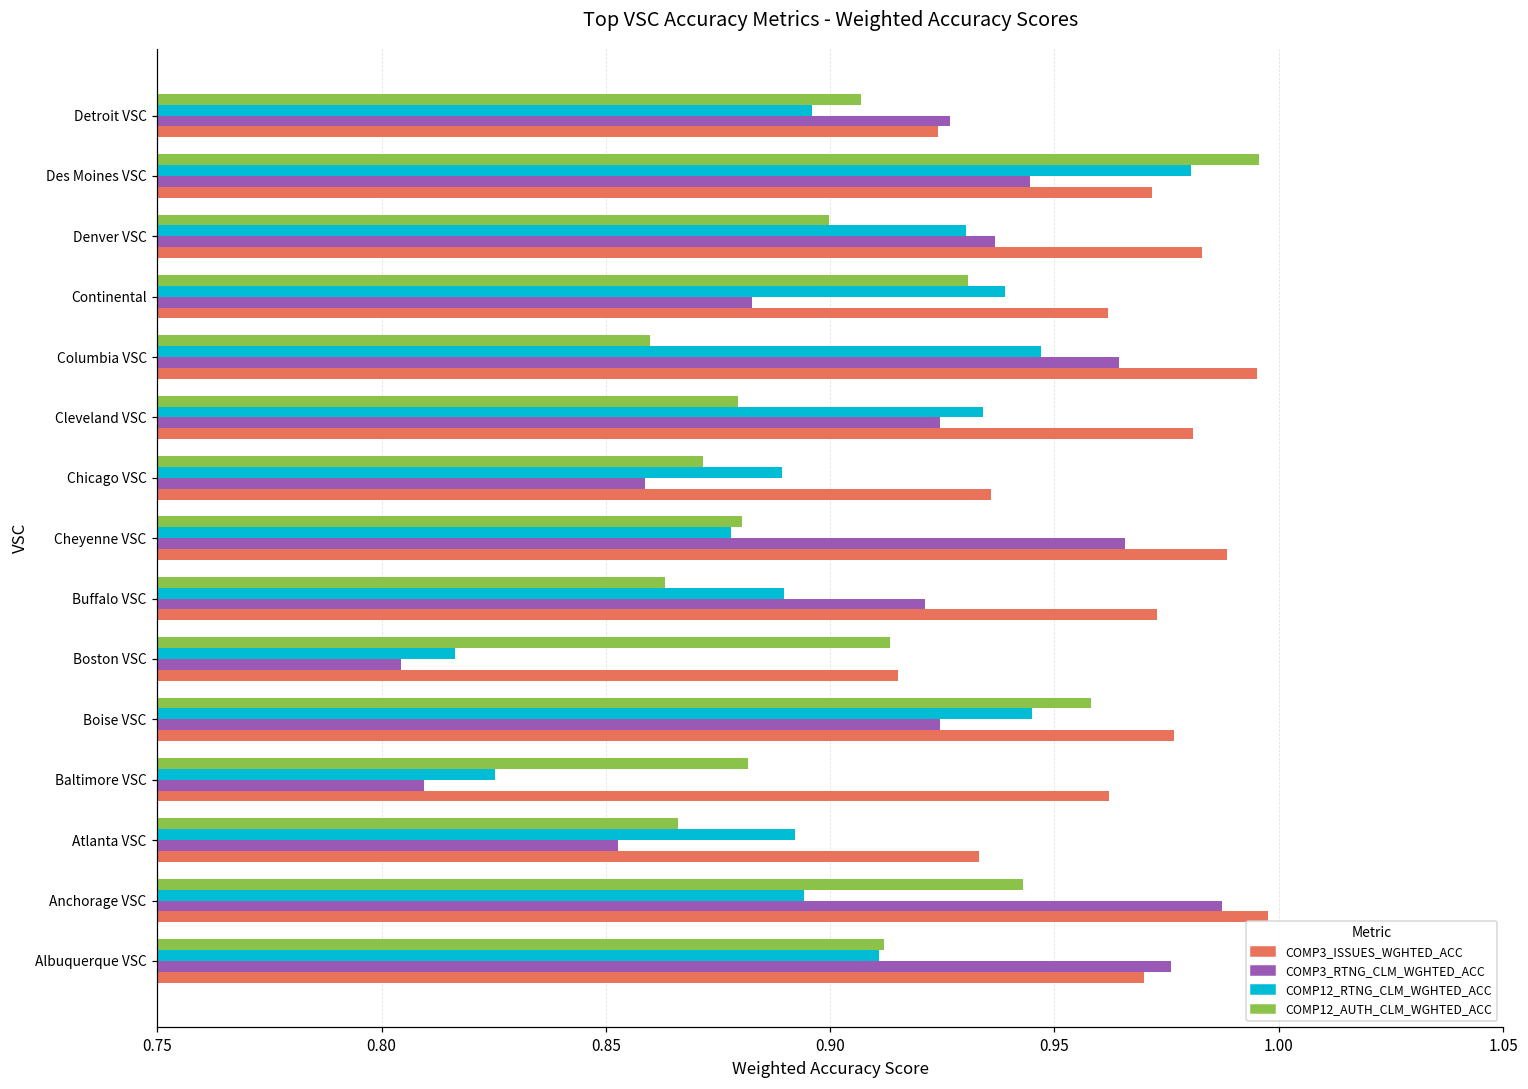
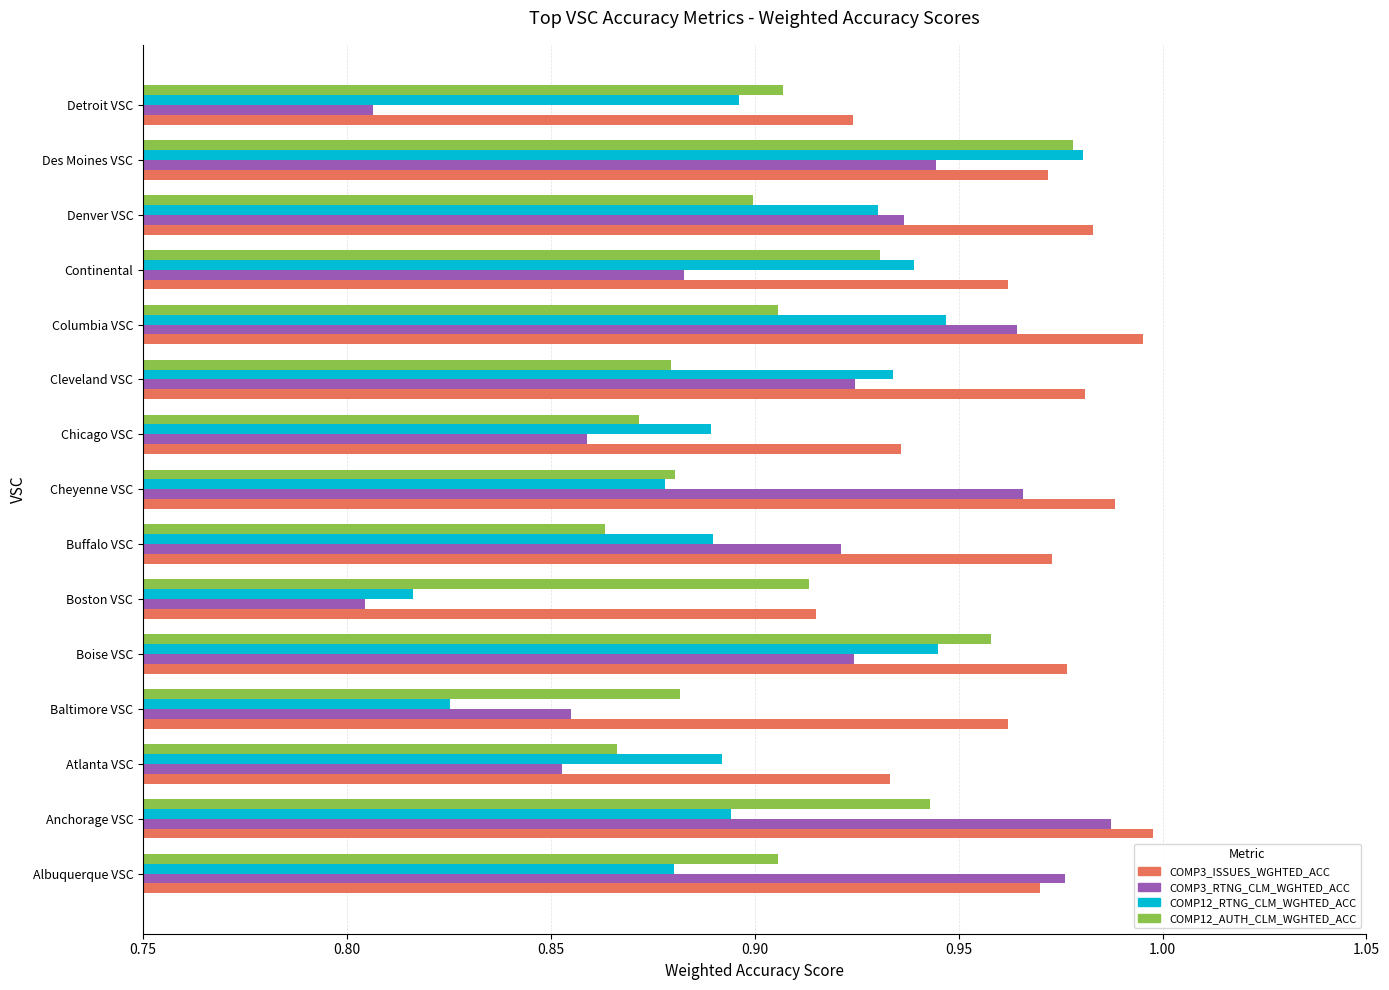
COMP3_RTNG_CLM_WGHTED_ACC, Detroit VSC: 0.927 -> 0.806
COMP12_AUTH_CLM_WGHTED_ACC, Des Moines VSC: 0.996 -> 0.978
COMP12_AUTH_CLM_WGHTED_ACC, Columbia VSC: 0.860 -> 0.906
COMP3_RTNG_CLM_WGHTED_ACC, Baltimore VSC: 0.809 -> 0.855
COMP12_AUTH_CLM_WGHTED_ACC, Albuquerque VSC: 0.912 -> 0.906
COMP12_RTNG_CLM_WGHTED_ACC, Albuquerque VSC: 0.911 -> 0.880
